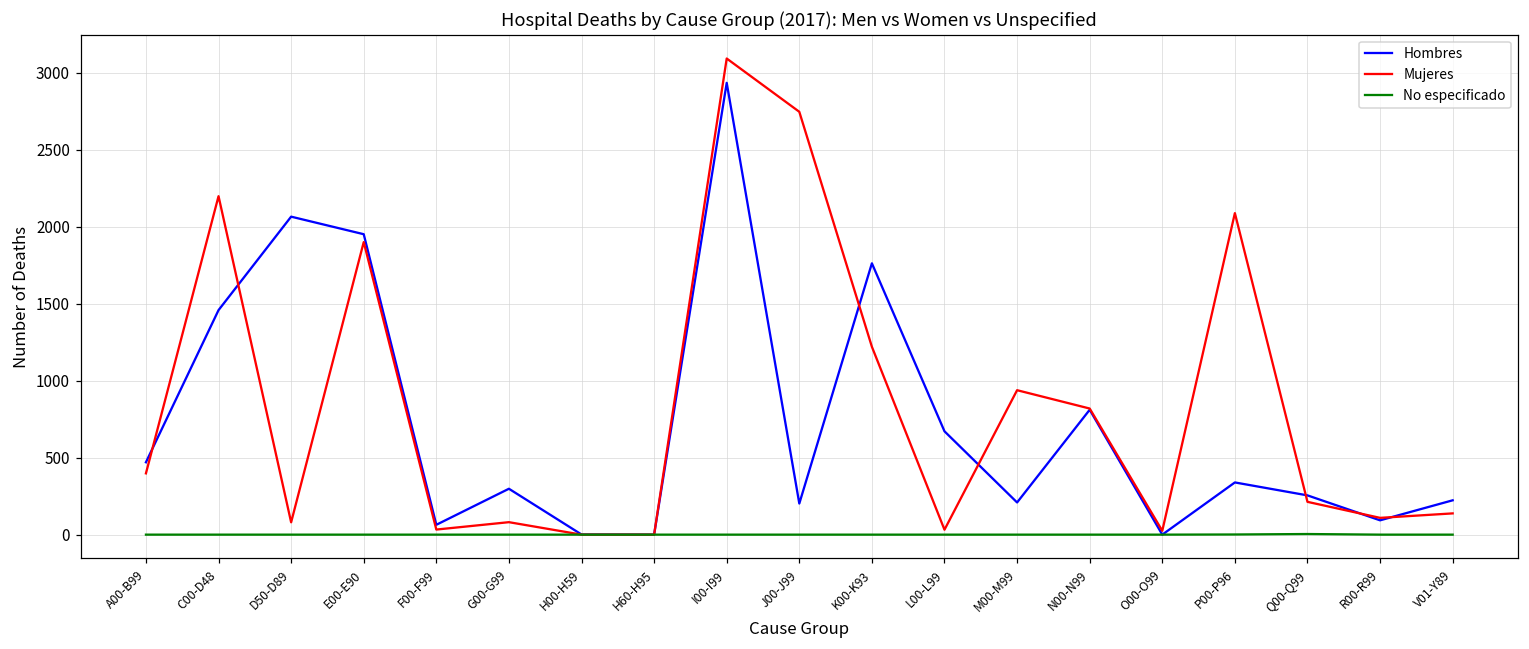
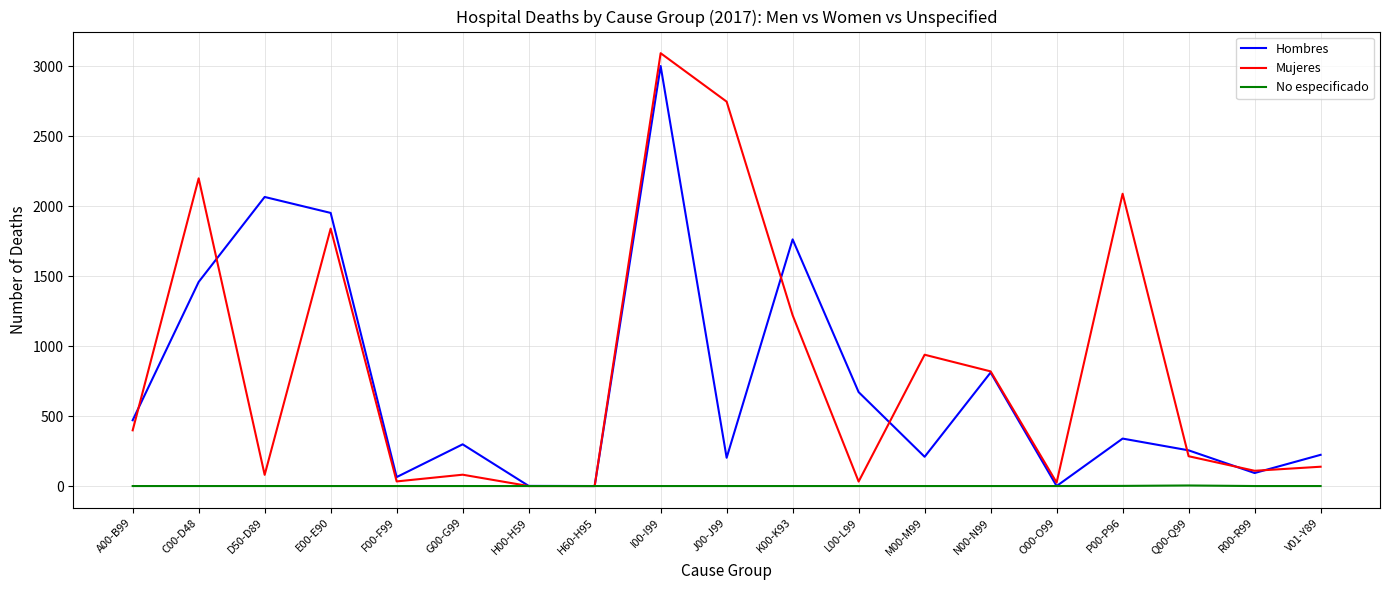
Mujeres, E00-E90: 1900 -> 1840
Hombres, I00-I99: 2930 -> 3000
